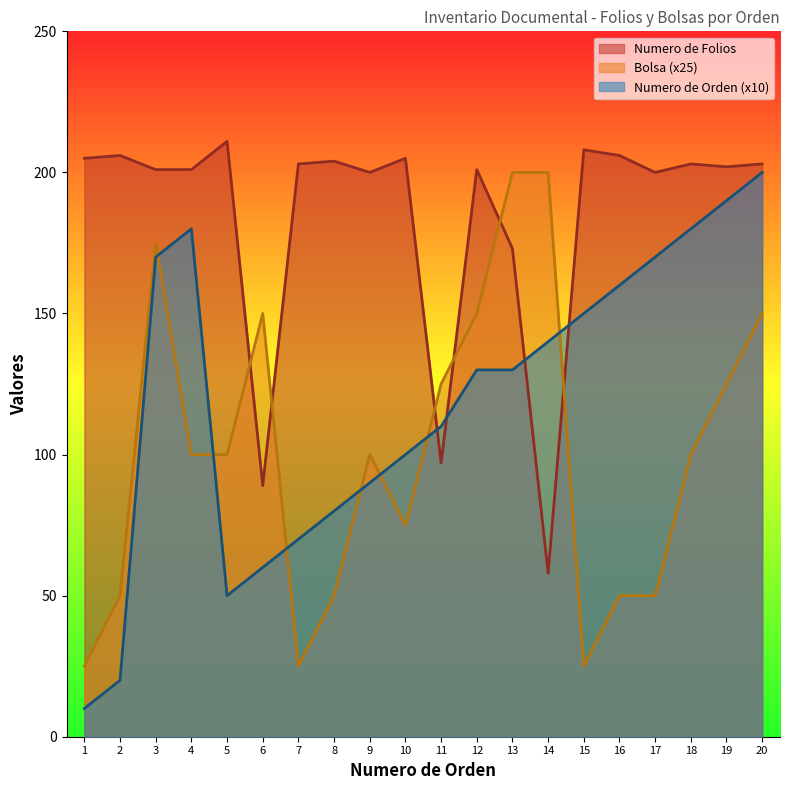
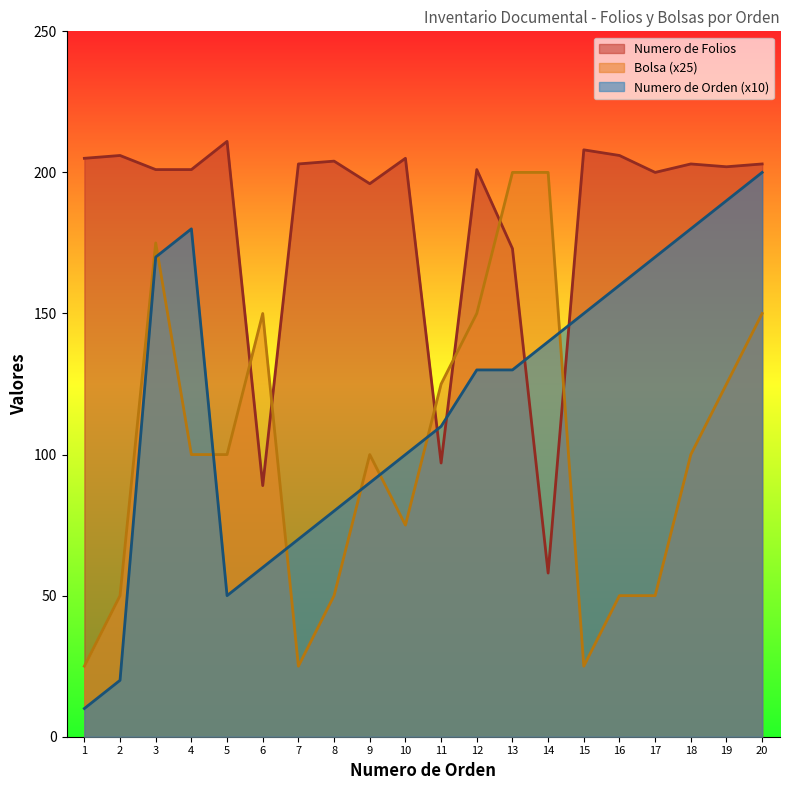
Numero de Folios, 9: 200 -> 196
